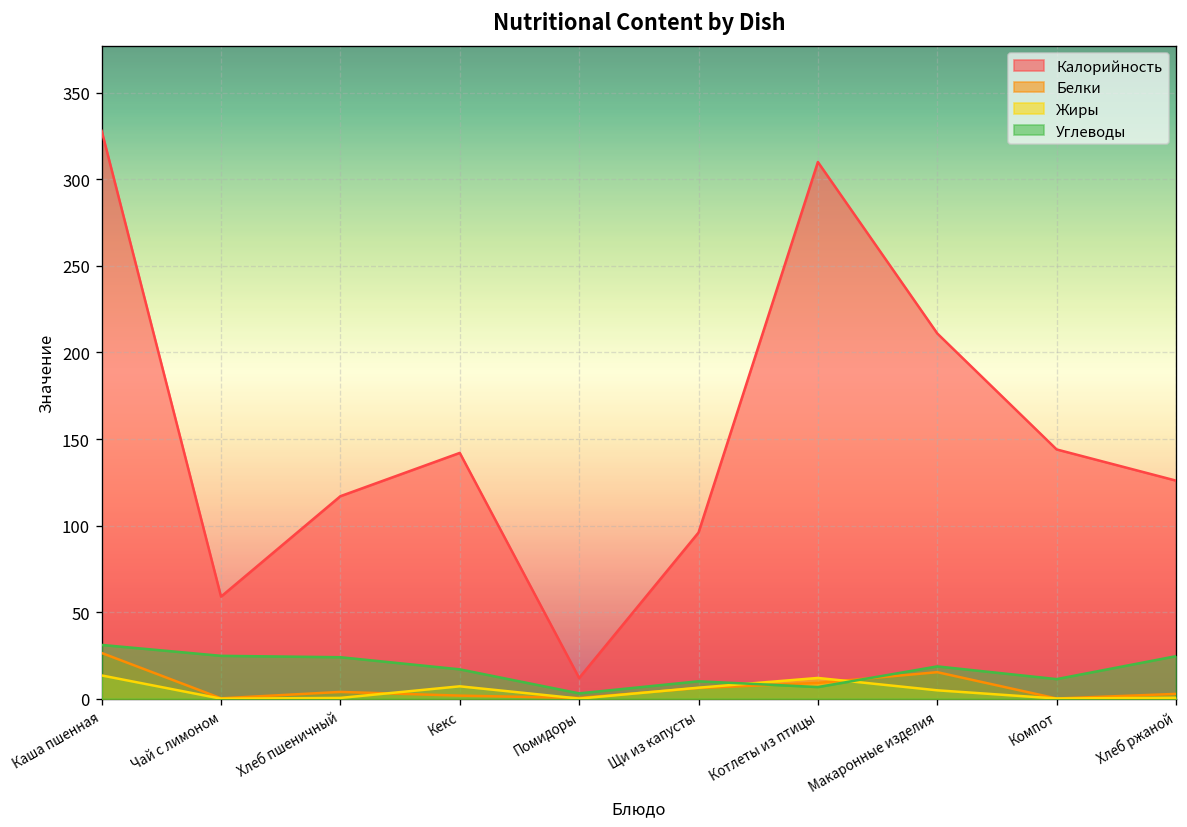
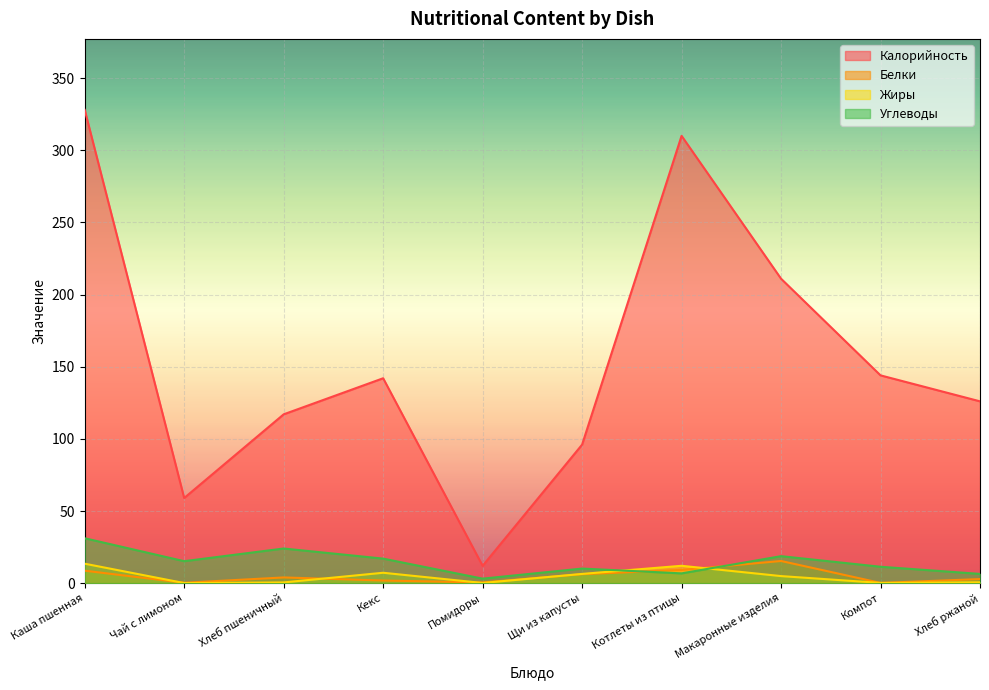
Белки, Каша пшенная: 26 -> 9
Углеводы, Чай с лимоном: 25 -> 15
Углеводы, Хлеб ржаной: 25 -> 6
